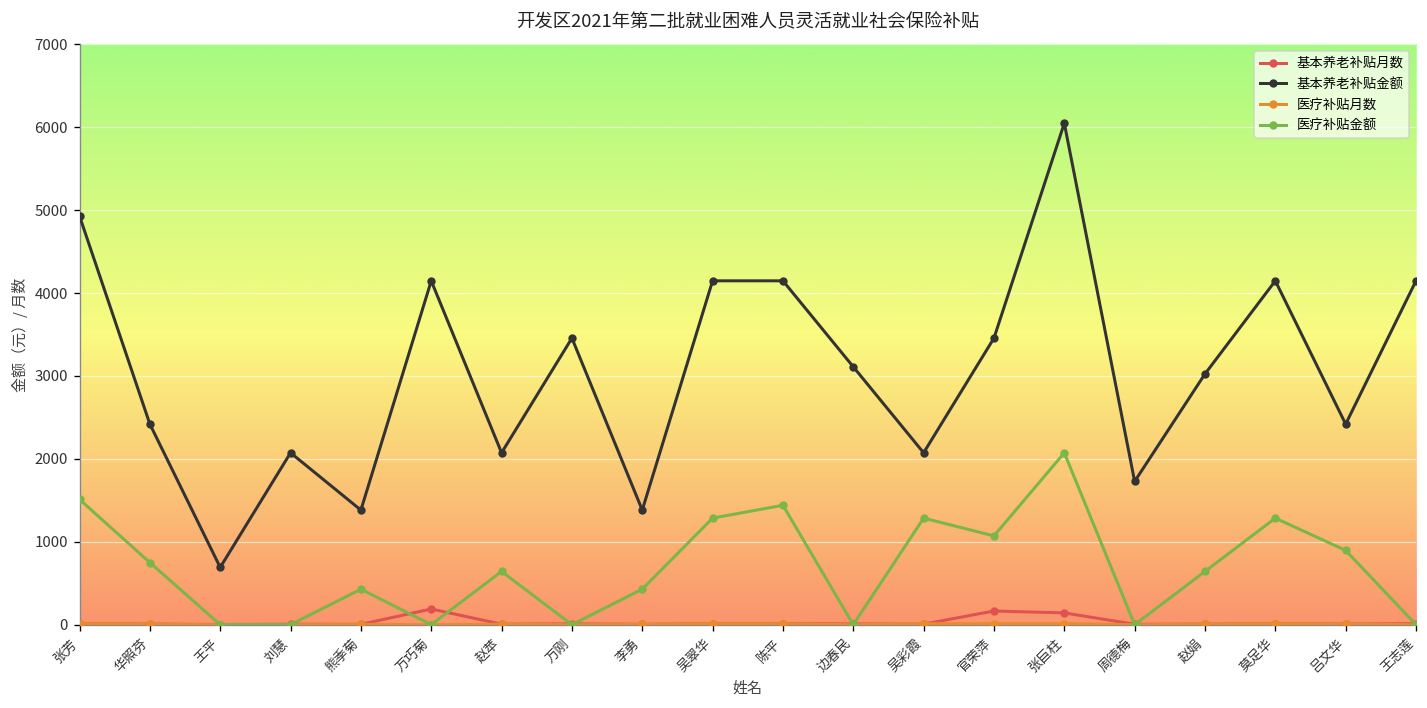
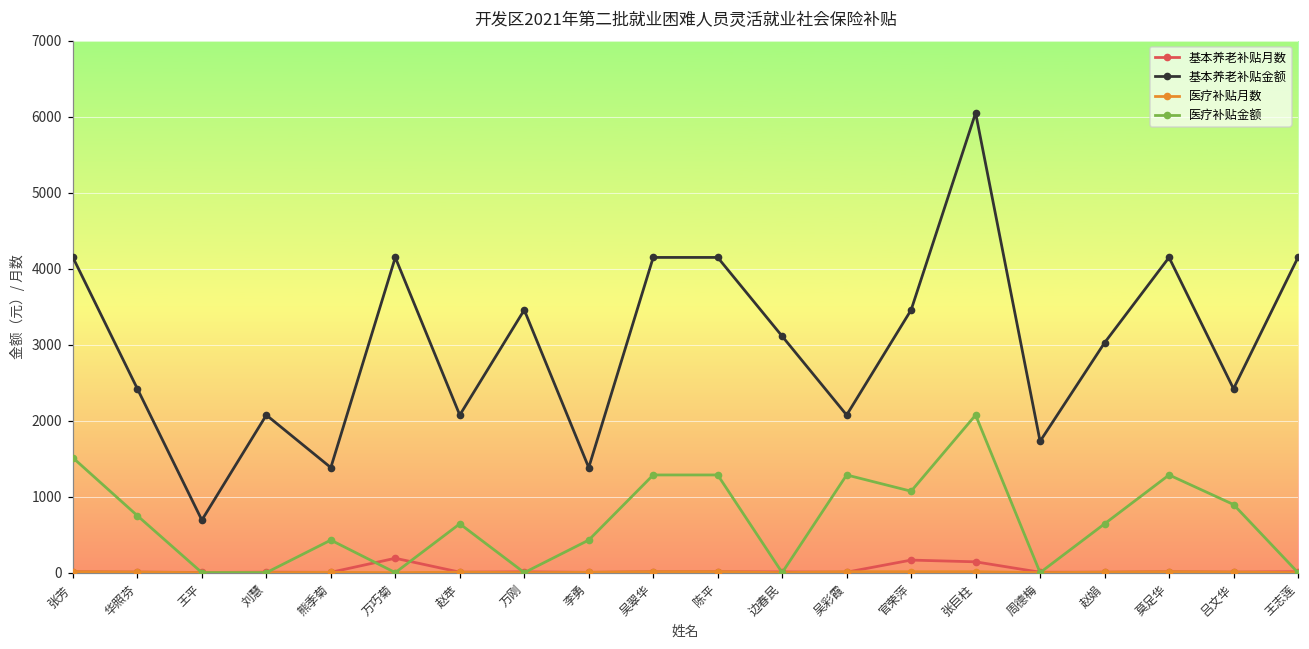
基本养老补贴金额, 张芳: 4900 -> 4100
医疗补贴金额, 陈平: 1400 -> 1300
